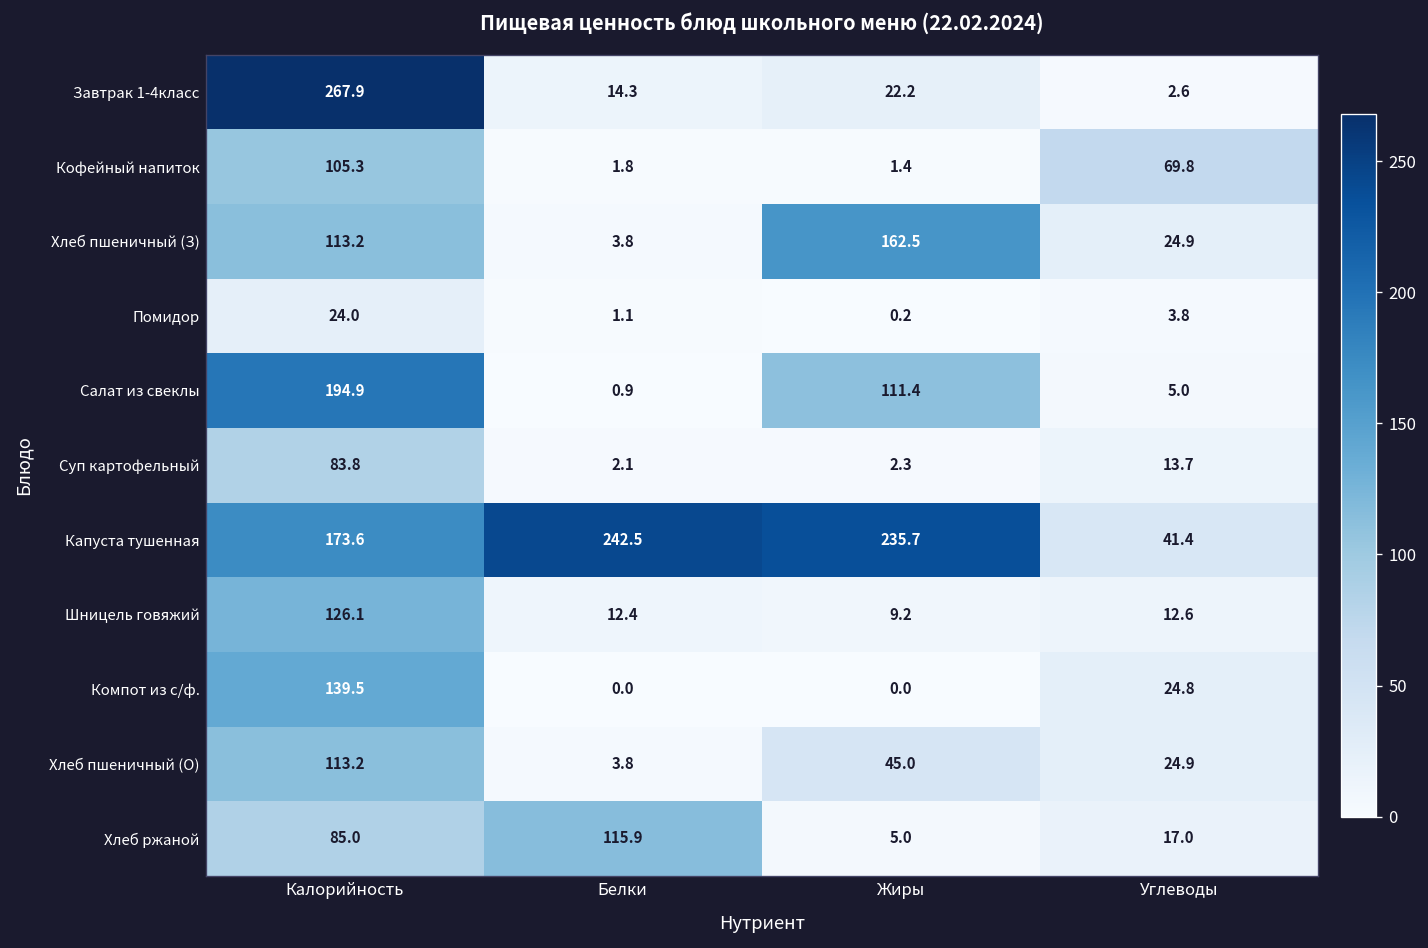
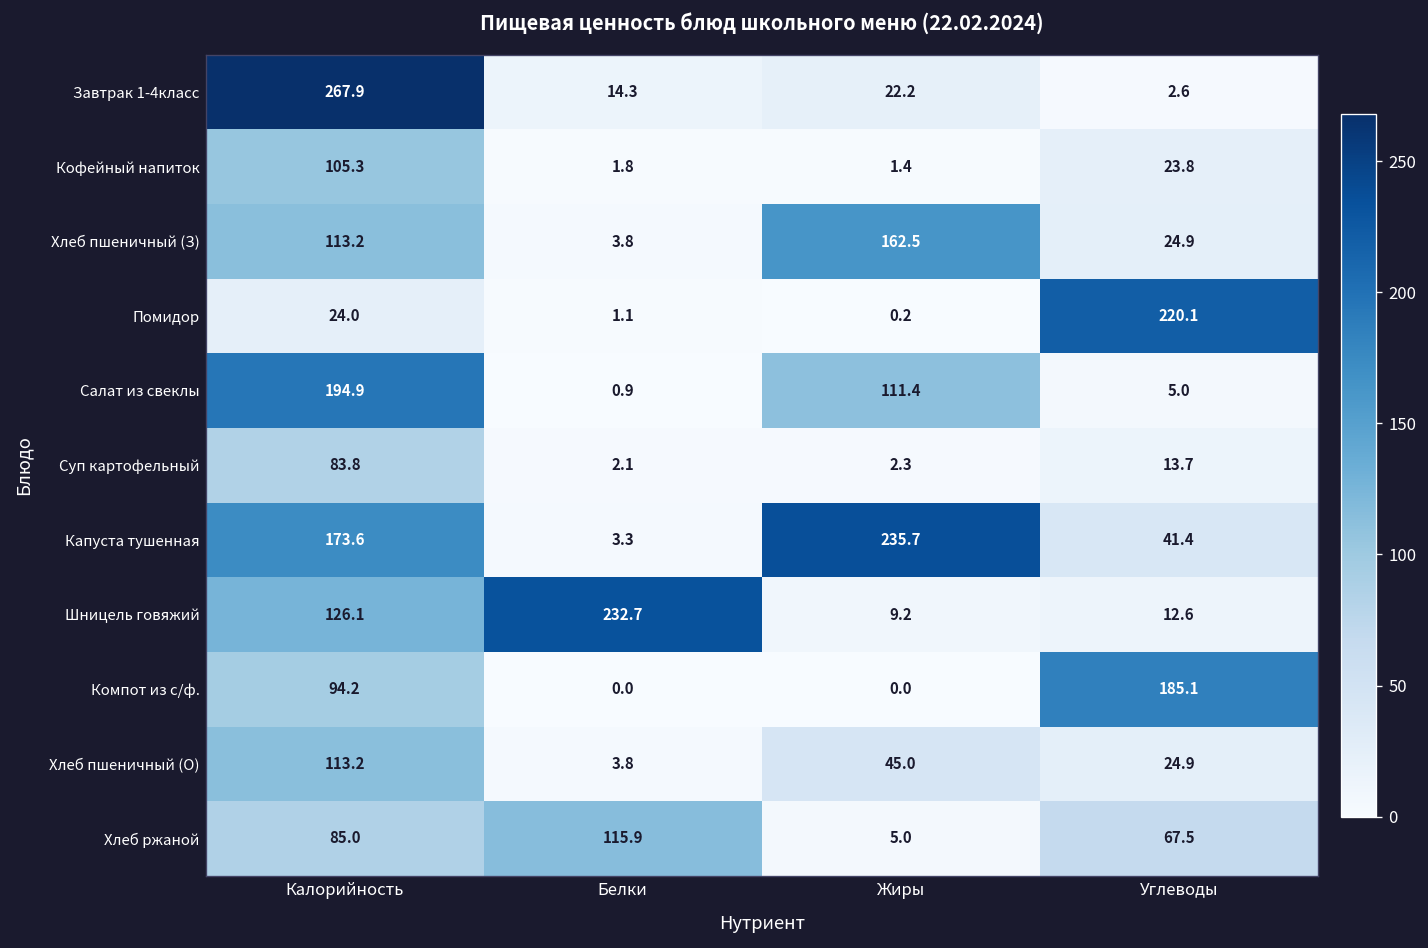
Кофейный напиток, Углеводы: 69.8 -> 23.8
Помидор, Углеводы: 3.8 -> 220.1
Капуста тушенная, Белки: 242.5 -> 3.3
Шницель говяжий, Белки: 12.4 -> 232.7
Компот из с/ф., Калорийность: 139.5 -> 94.2
Компот из с/ф., Углеводы: 24.8 -> 185.1
Хлеб ржаной, Углеводы: 17.0 -> 67.5
